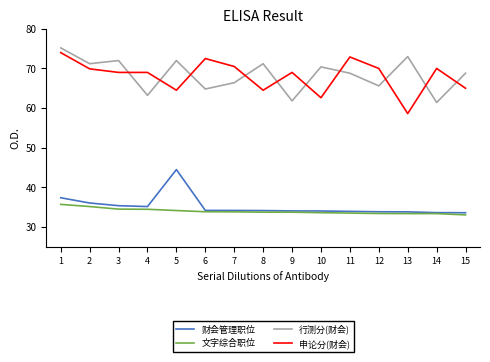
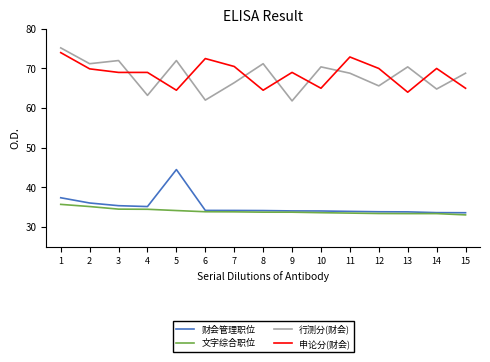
行测分(财会), 6: 65 -> 62
申论分(财会), 10: 63 -> 65
行测分(财会), 13: 73 -> 70
申论分(财会), 13: 59 -> 64
行测分(财会), 14: 61 -> 65
